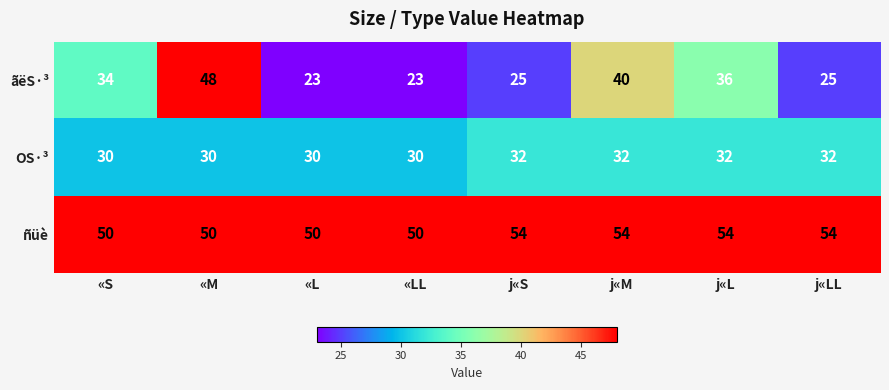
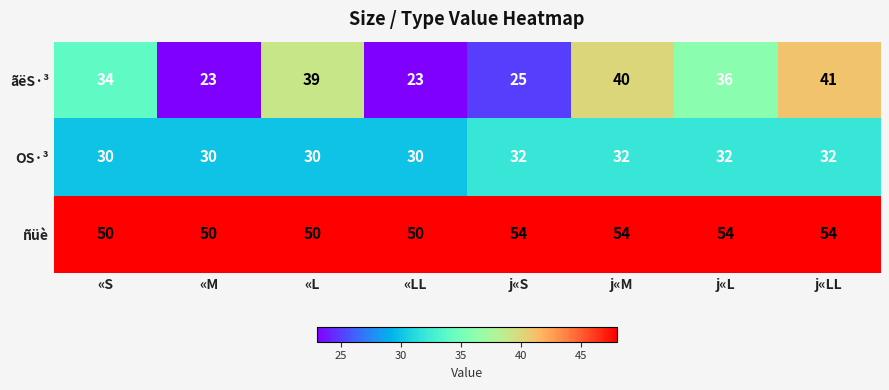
ãëS·³, «M: 48 -> 23
ãëS·³, «L: 23 -> 39
ãëS·³, j«LL: 25 -> 41
